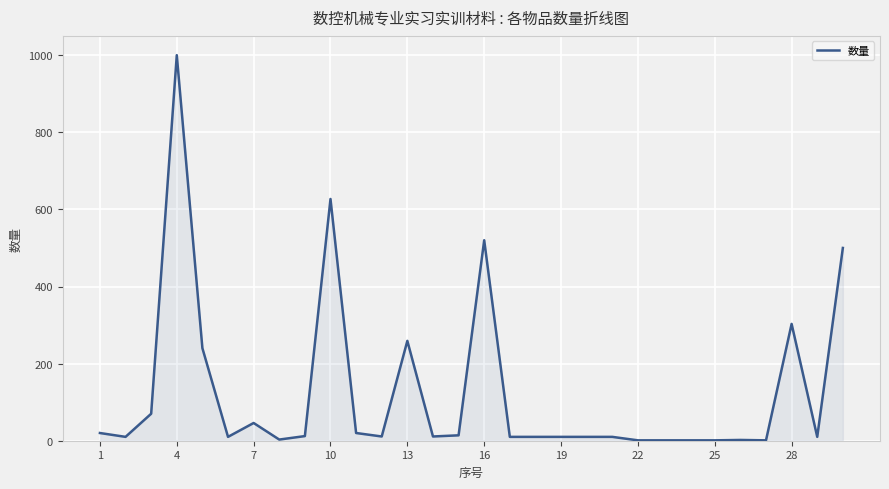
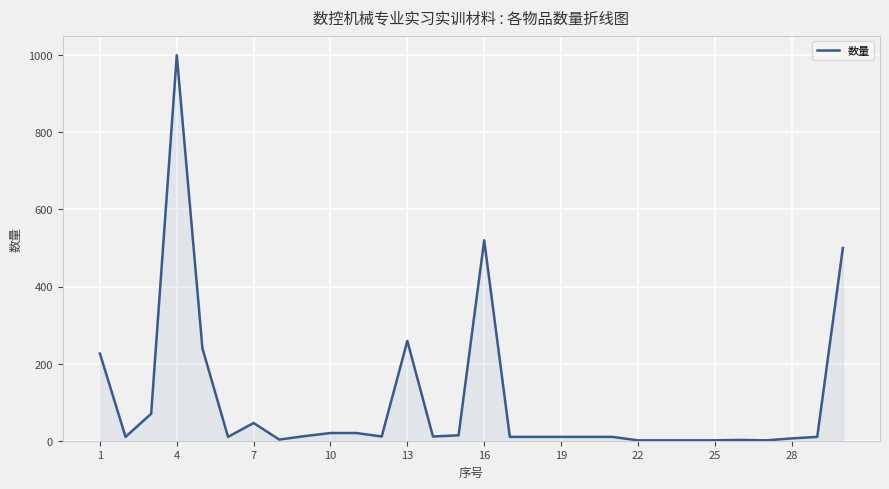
1: 20 -> 230
10: 630 -> 20
28: 300 -> 10
